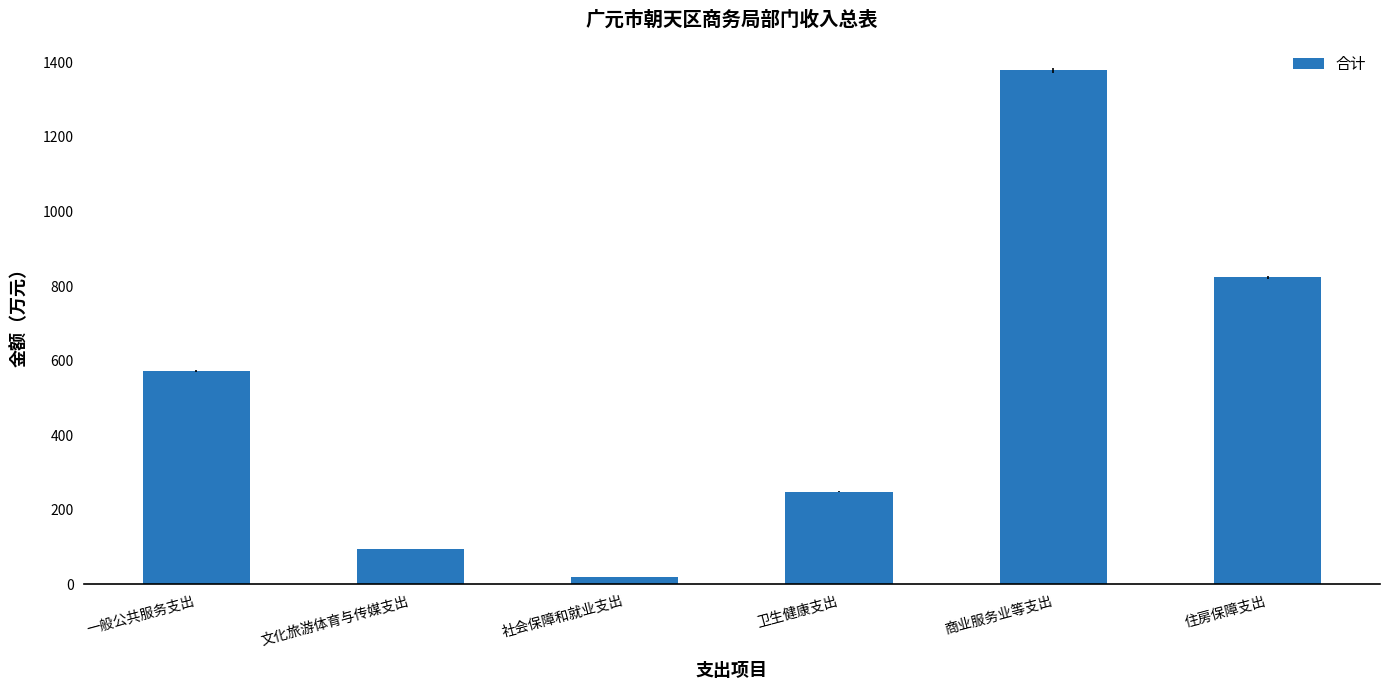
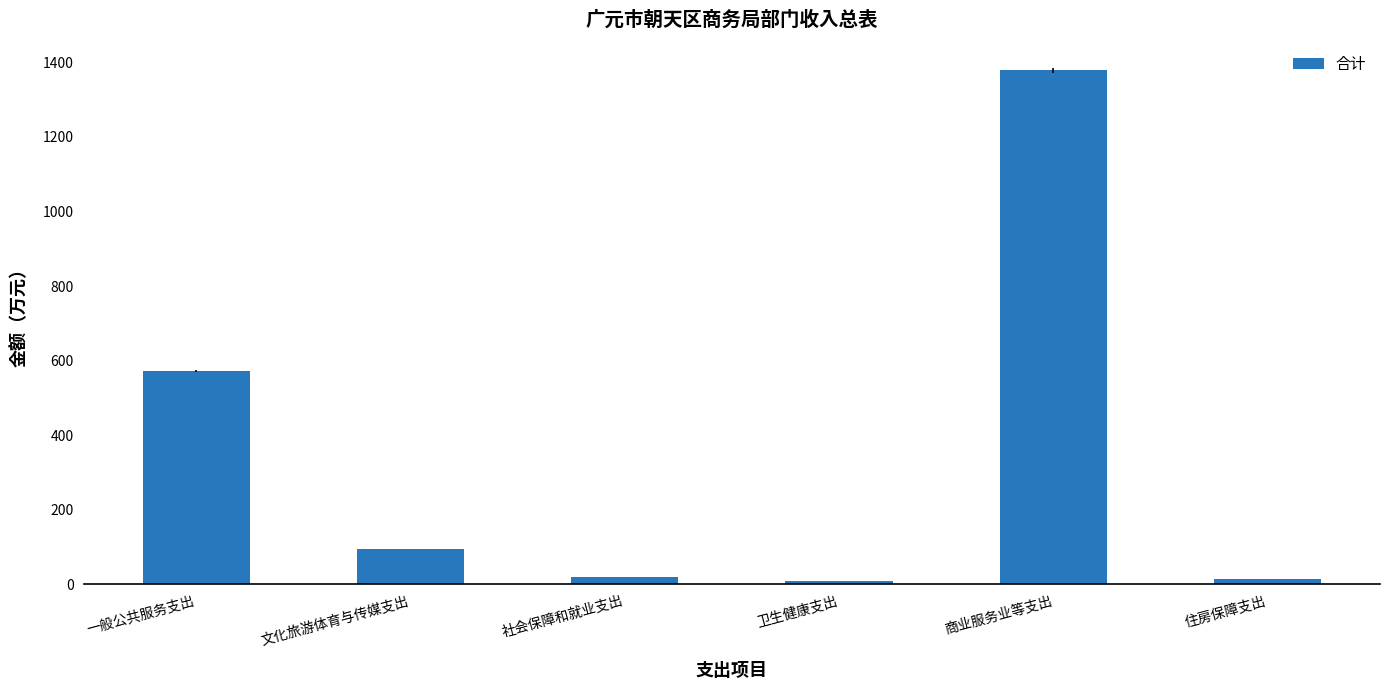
卫生健康支出: 250 -> 10
住房保障支出: 820 -> 10
